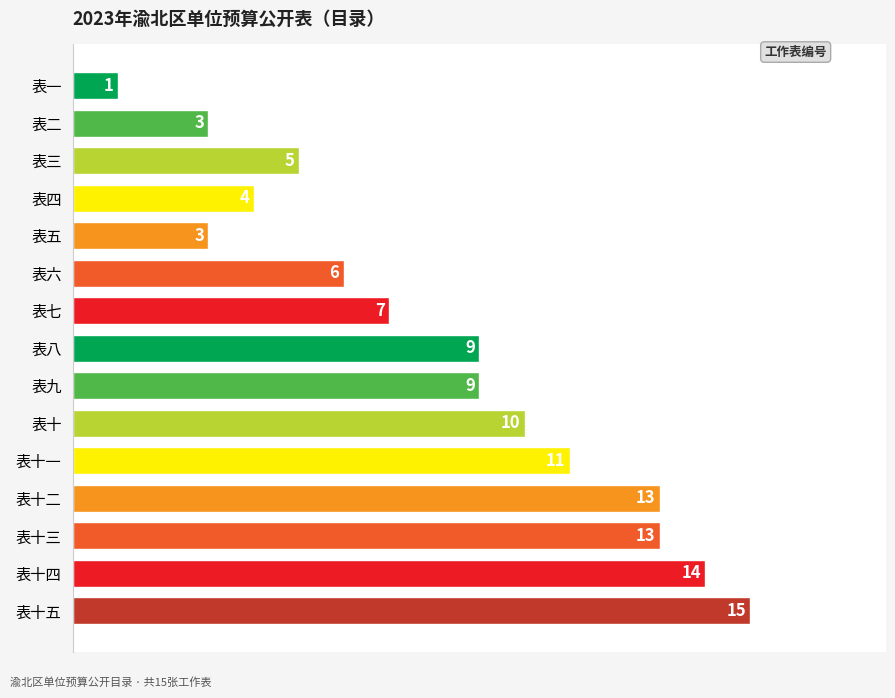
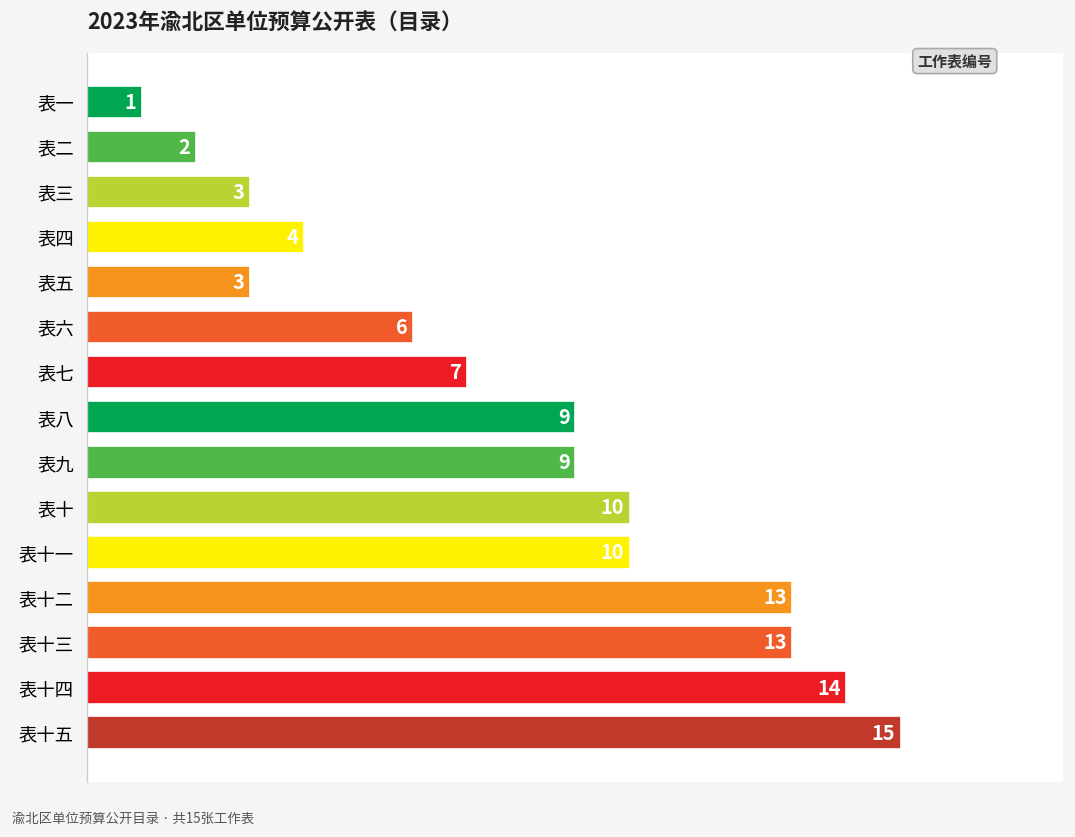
表二: 3 -> 2
表三: 5 -> 3
表十一: 11 -> 10
